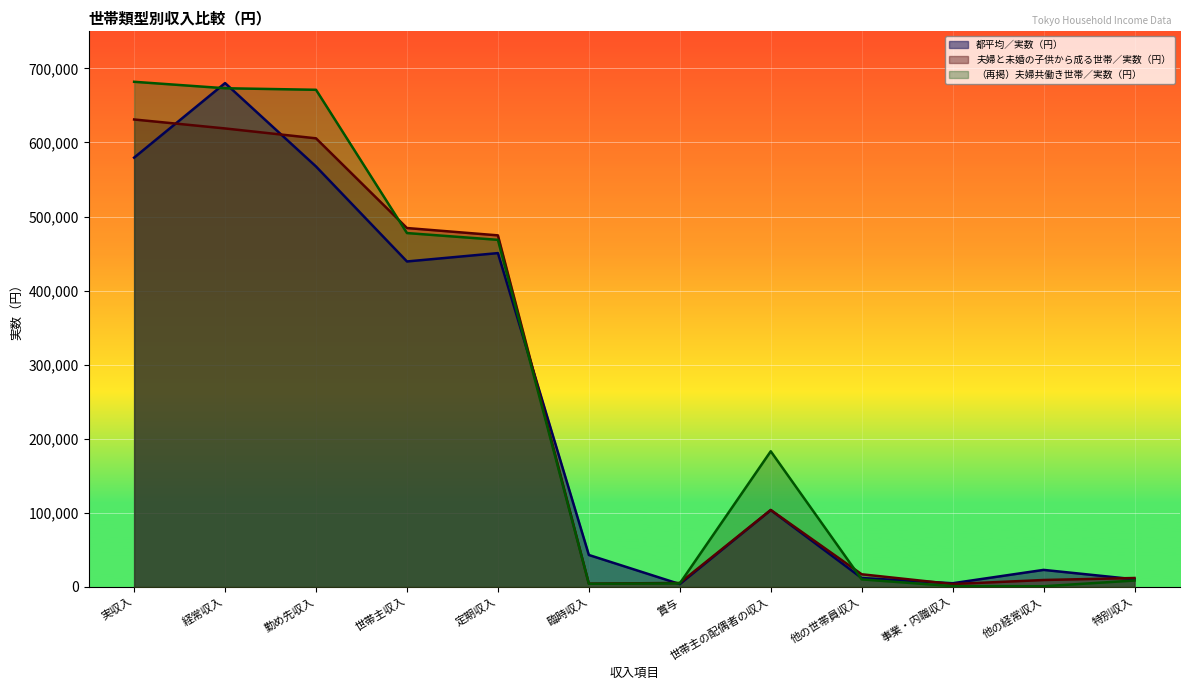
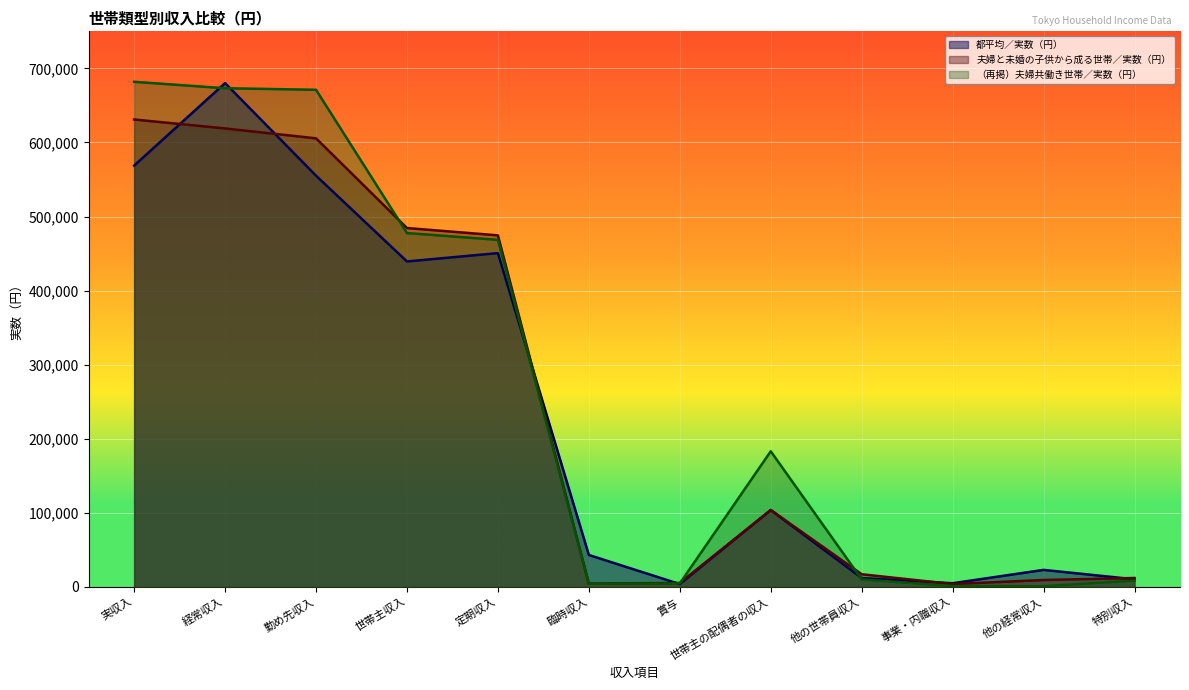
都平均／実数（円）, 実収入: 580,000 -> 570,000
都平均／実数（円）, 勤め先収入: 570,000 -> 560,000
